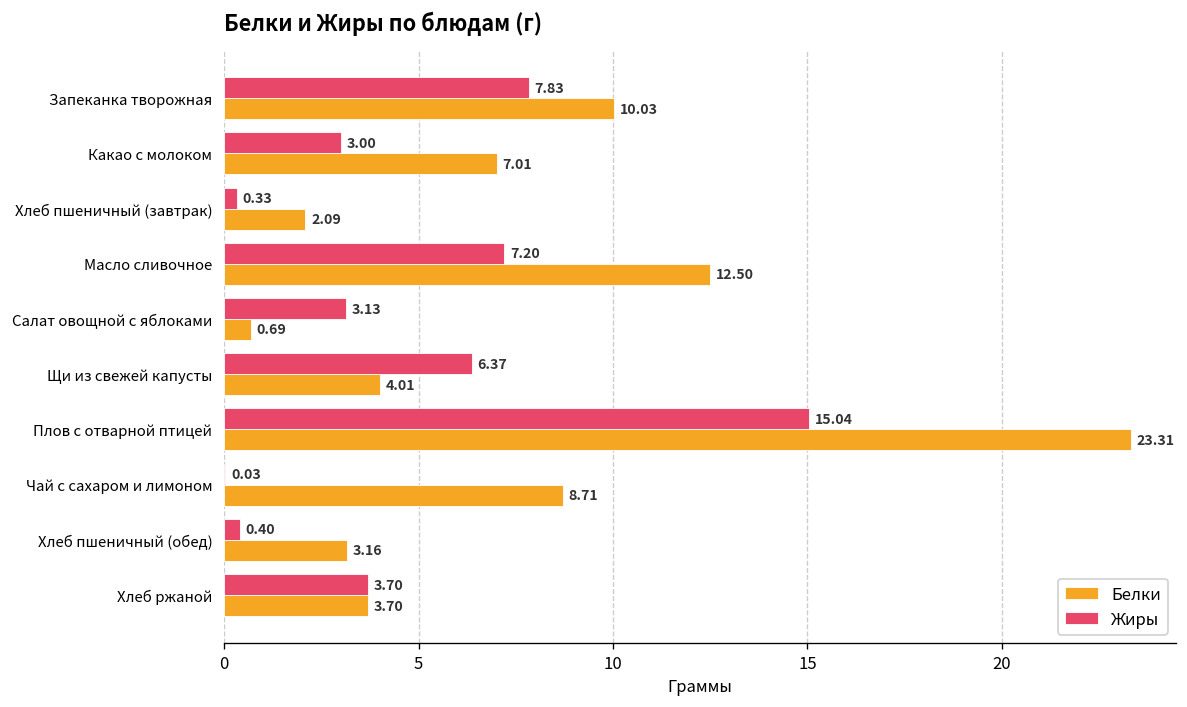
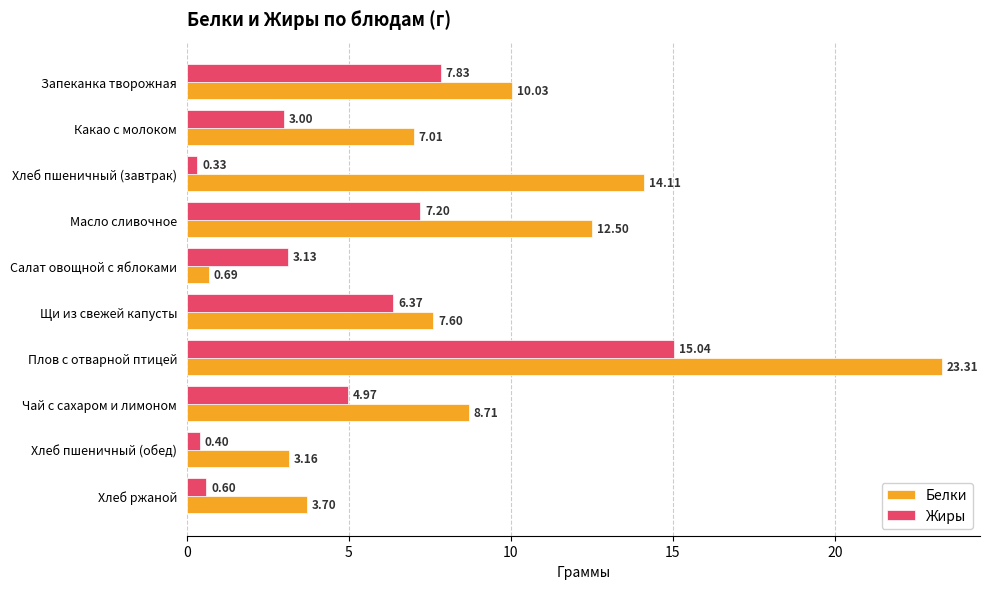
Белки, Хлеб пшеничный (завтрак): 2.09 -> 14.11
Белки, Щи из свежей капусты: 4.01 -> 7.60
Жиры, Чай с сахаром и лимоном: 0.03 -> 4.97
Жиры, Хлеб ржаной: 3.70 -> 0.60
